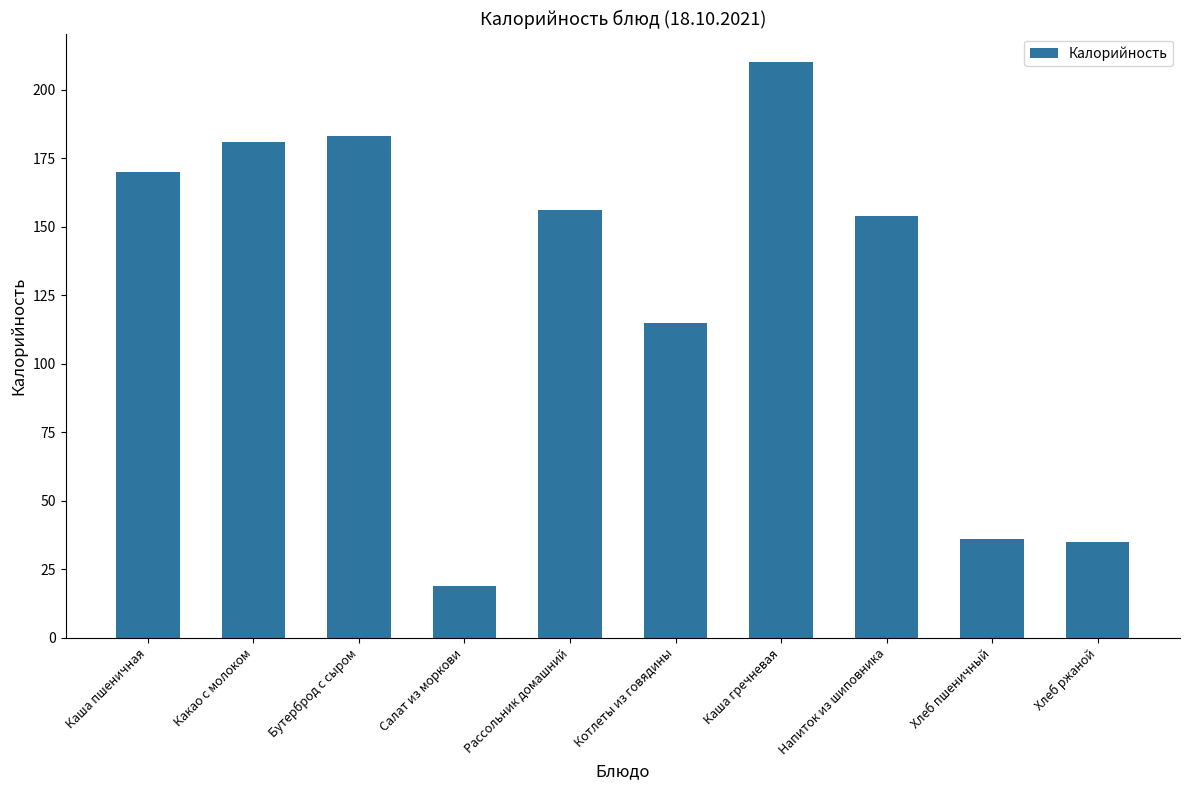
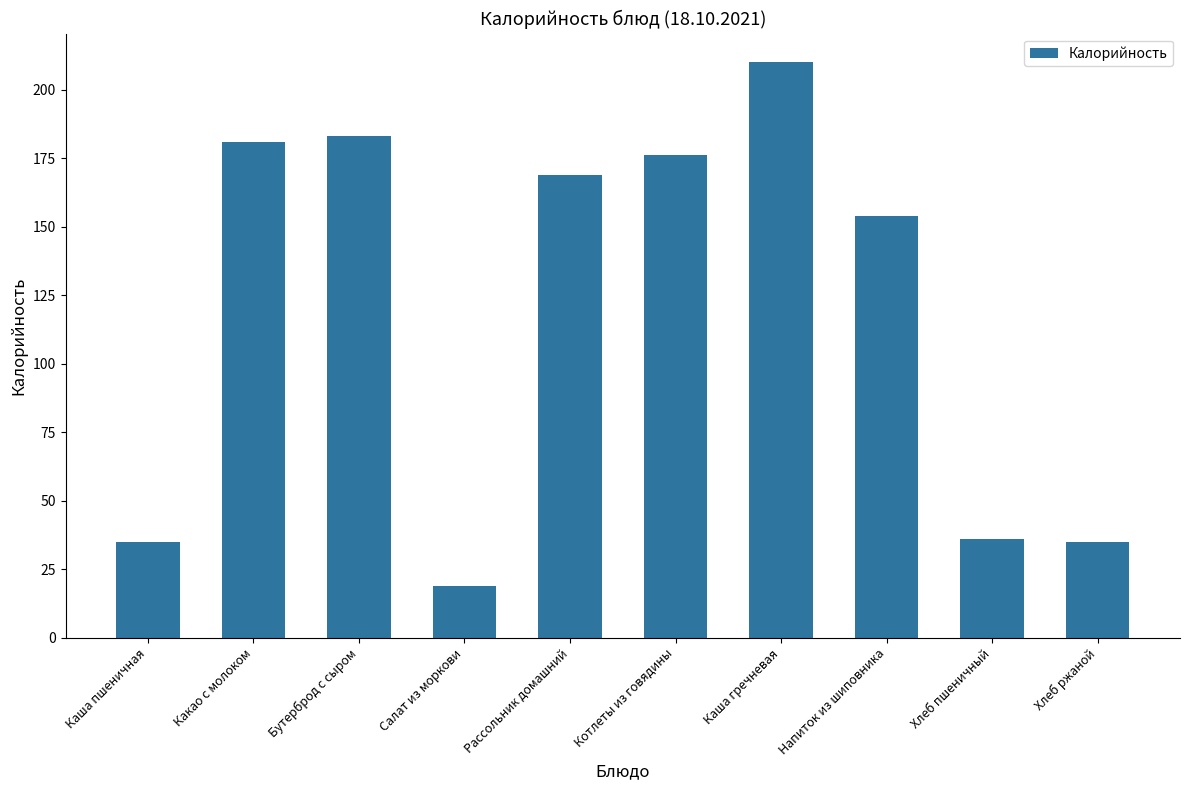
Каша пшеничная: 170 -> 35
Рассольник домашний: 156 -> 169
Котлеты из говядины: 115 -> 176
